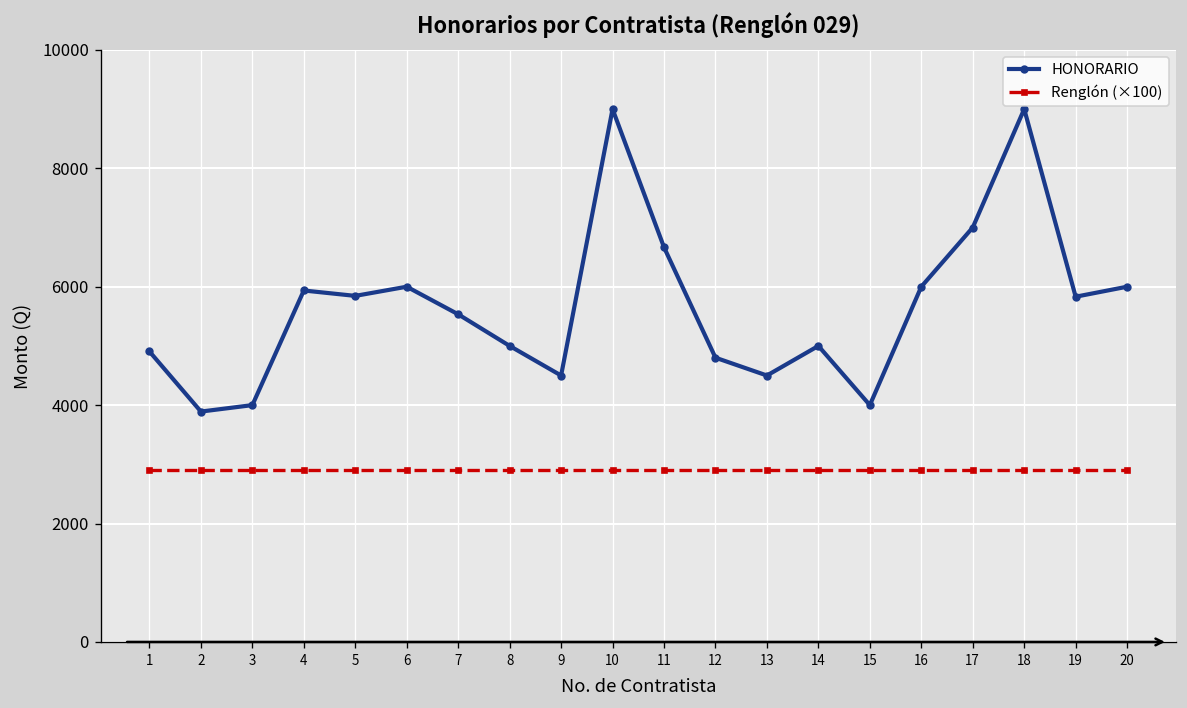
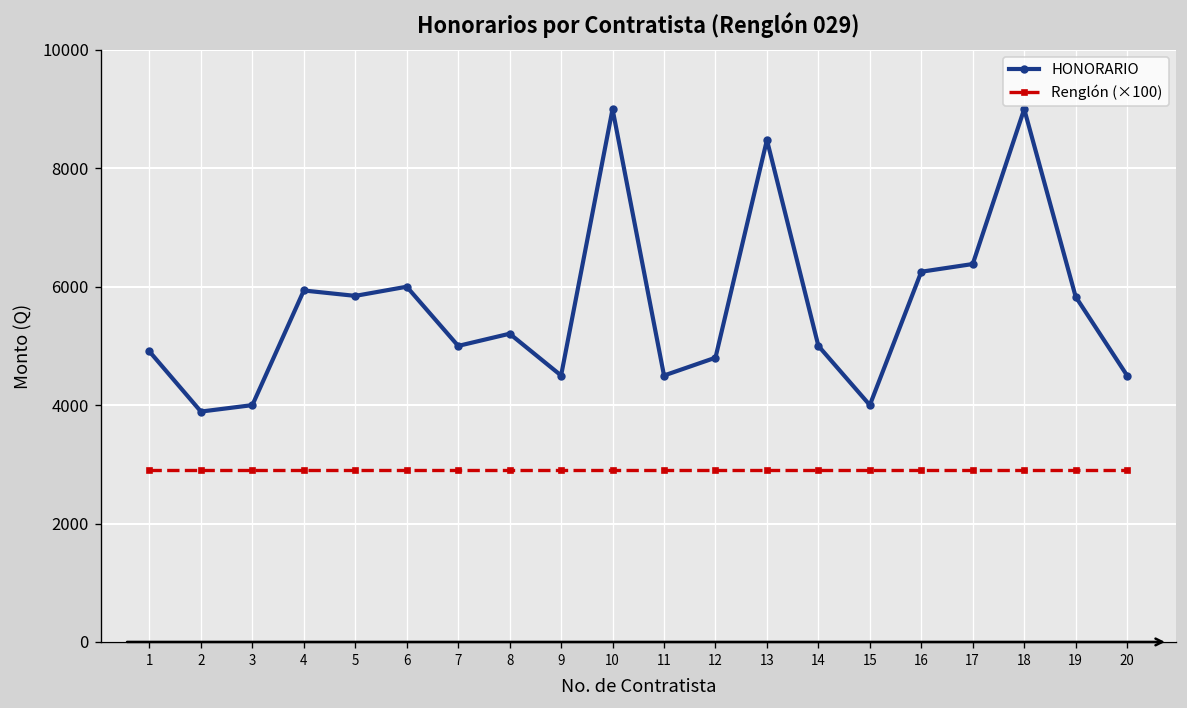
HONORARIO, 7: 5500 -> 5000
HONORARIO, 8: 5000 -> 5200
HONORARIO, 11: 6700 -> 4500
HONORARIO, 13: 4500 -> 8500
HONORARIO, 16: 6000 -> 6300
HONORARIO, 17: 7000 -> 6400
HONORARIO, 20: 6000 -> 4500
